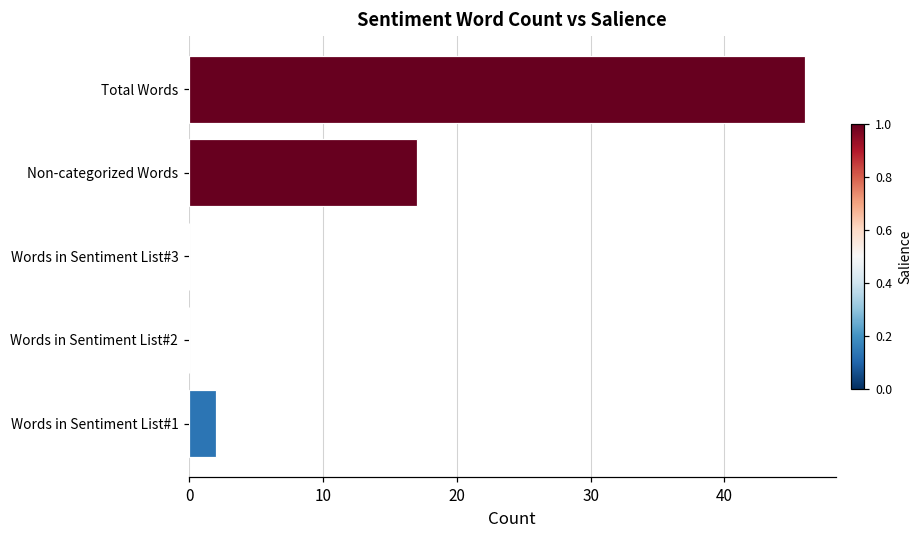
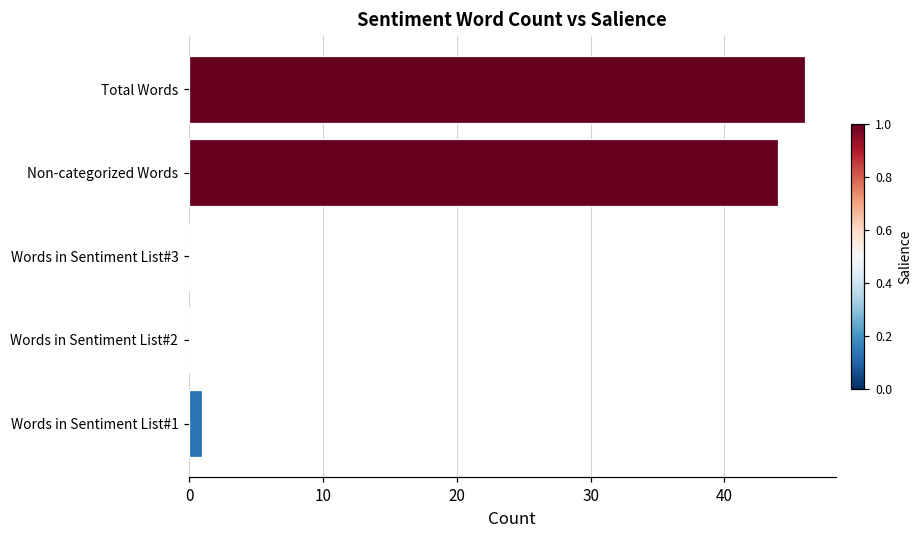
Non-categorized Words: 17 -> 44
Words in Sentiment List#1: 2 -> 1
